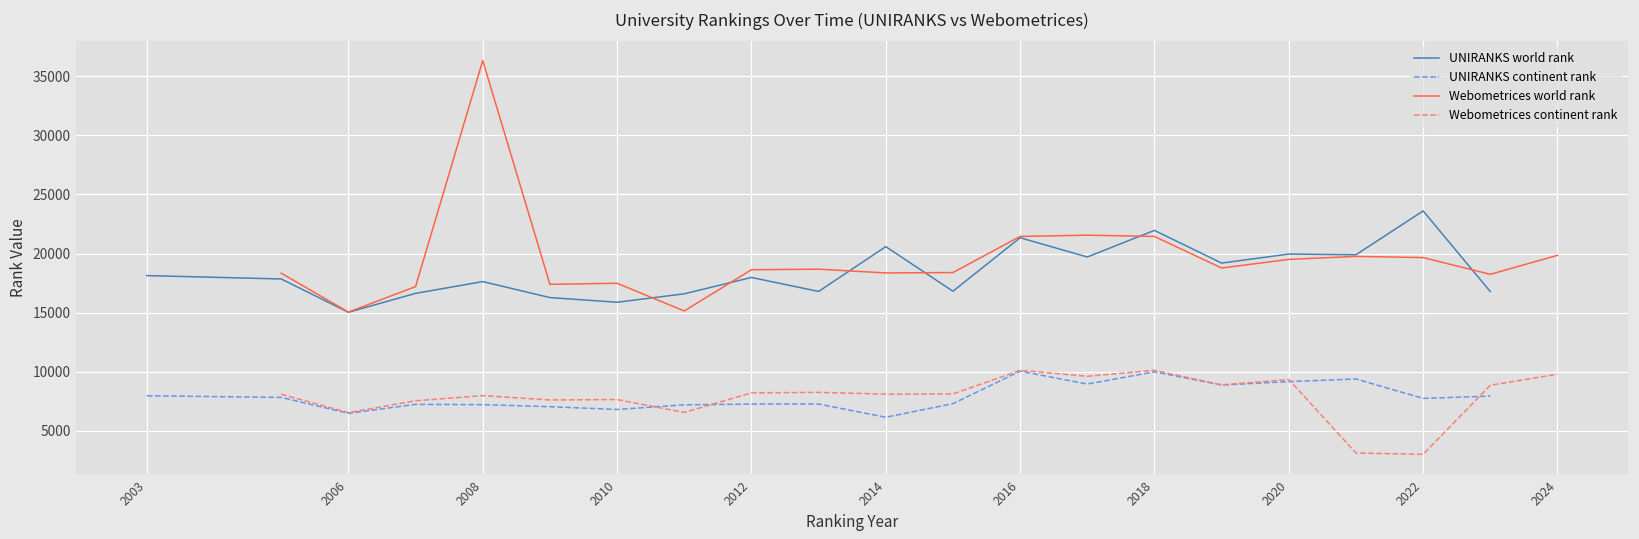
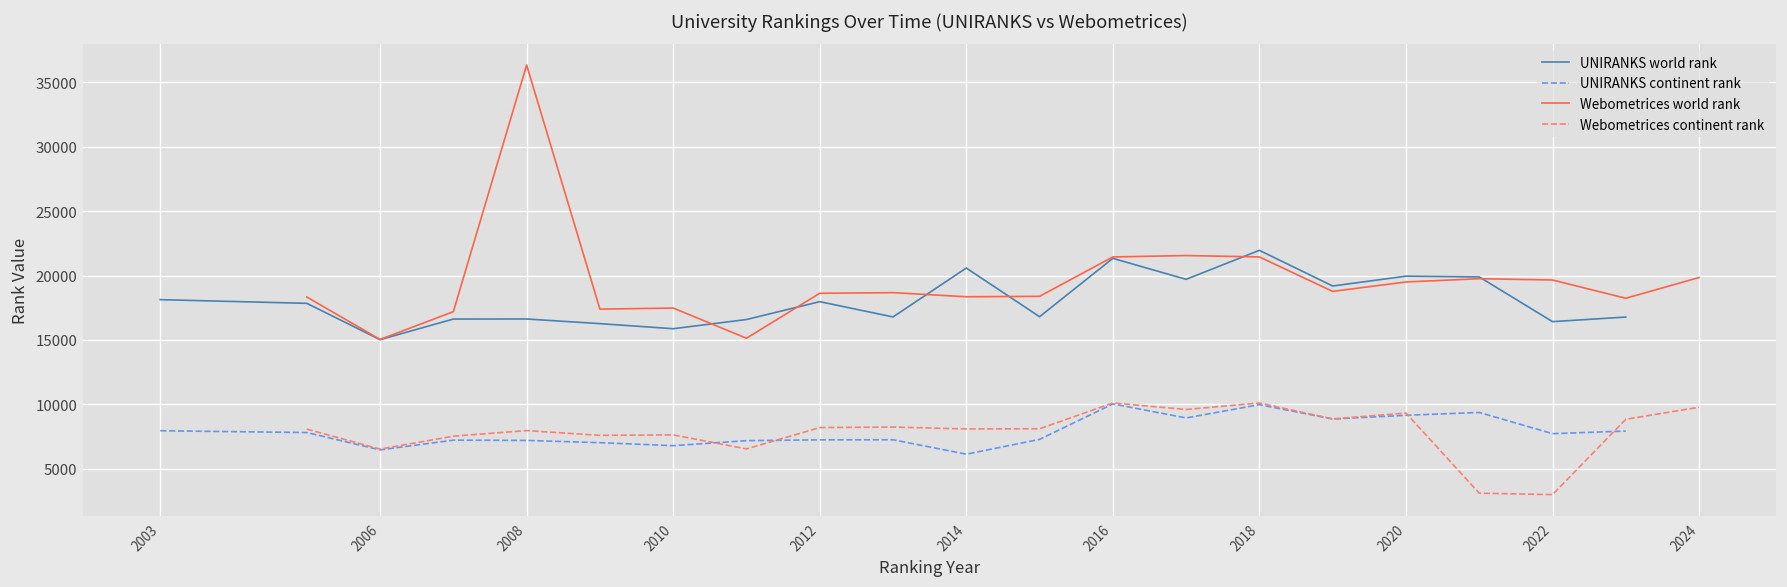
UNIRANKS world rank, 2008: 17600 -> 16600
UNIRANKS world rank, 2022: 23600 -> 16400
